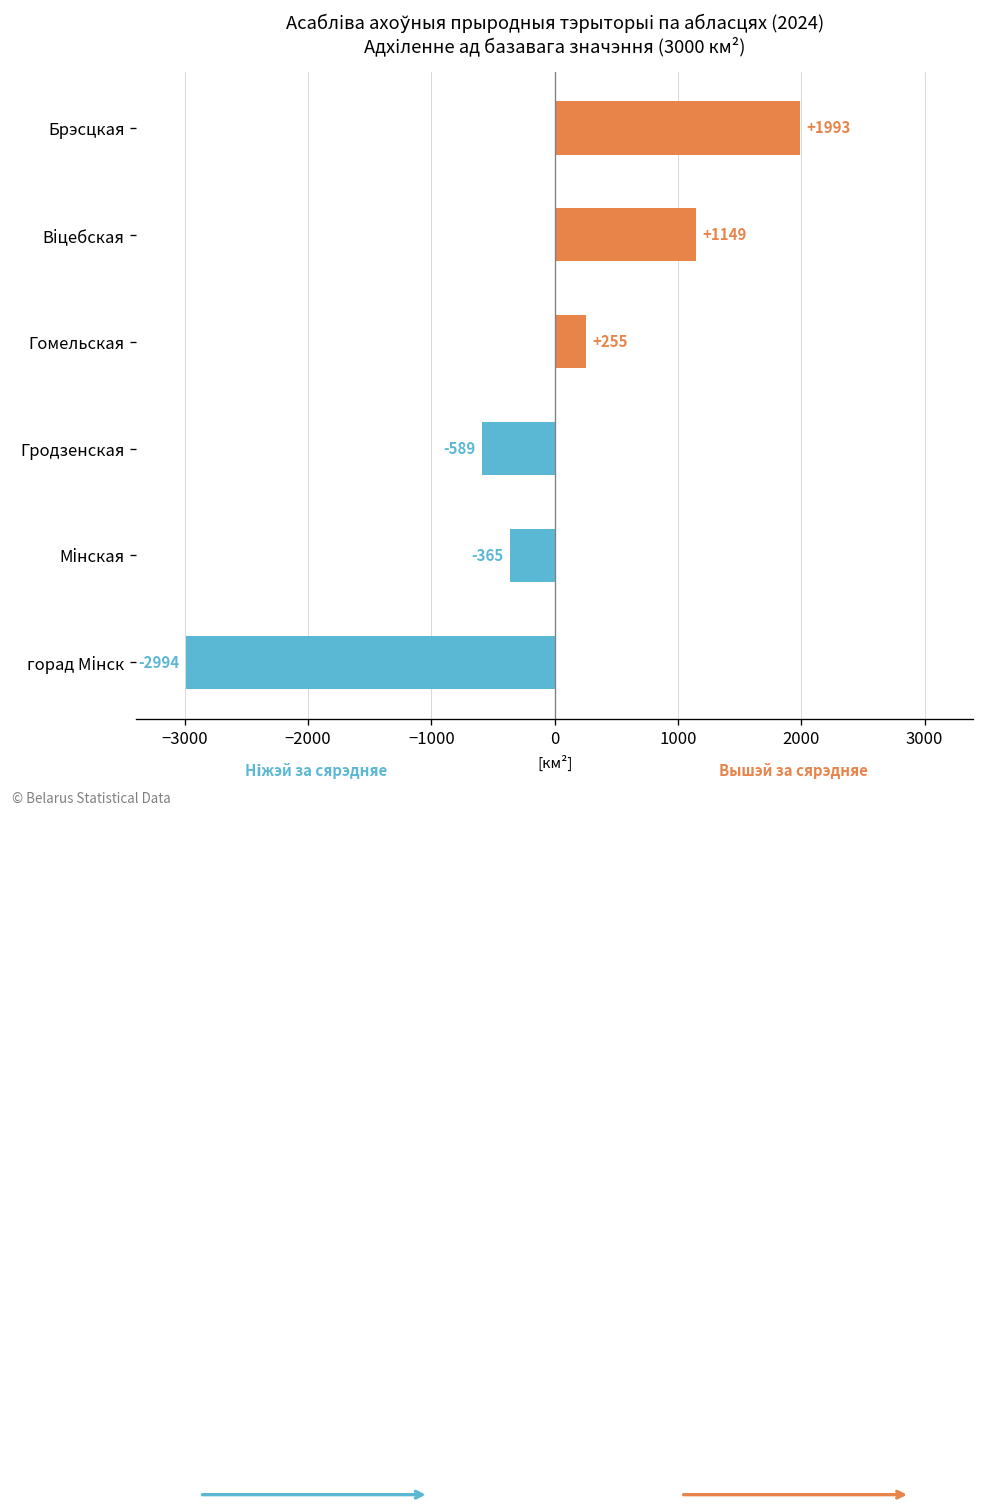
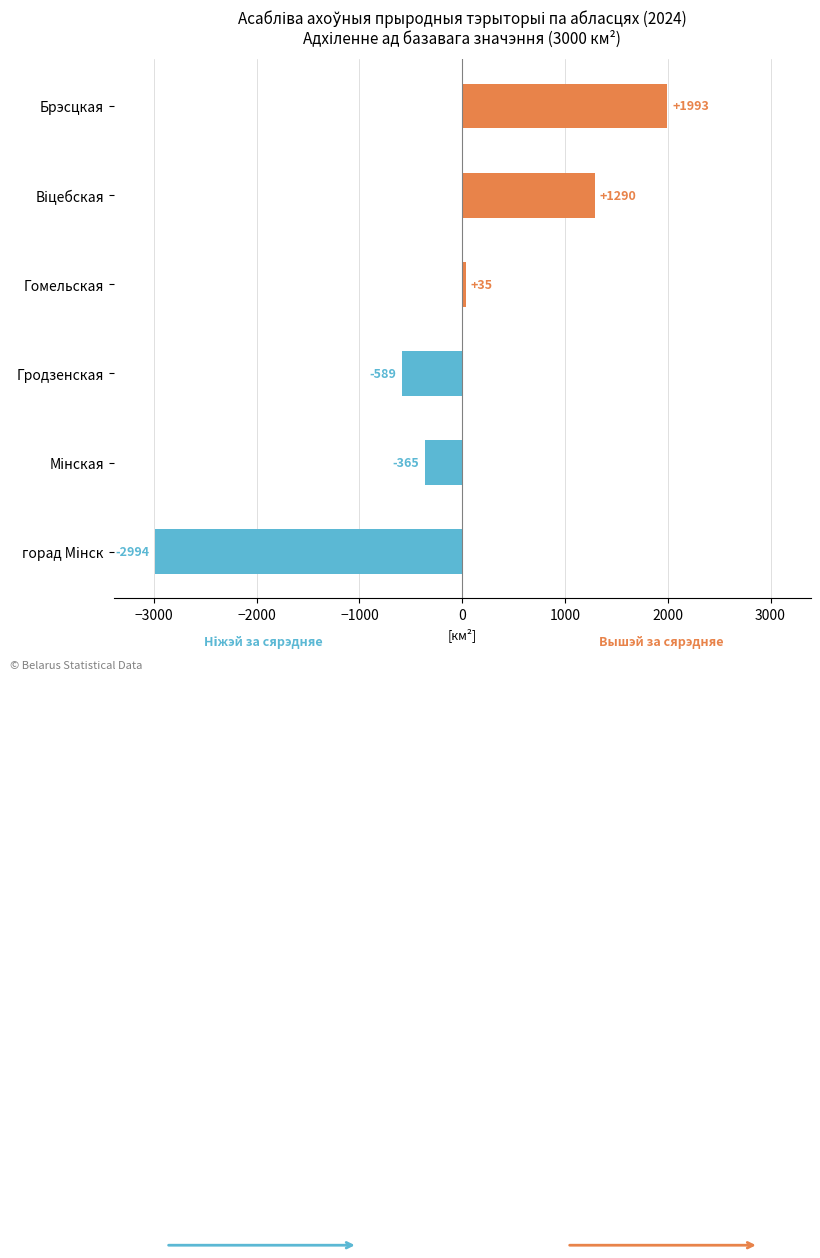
Віцебская: +1149 -> +1290
Гомельская: +255 -> +35
